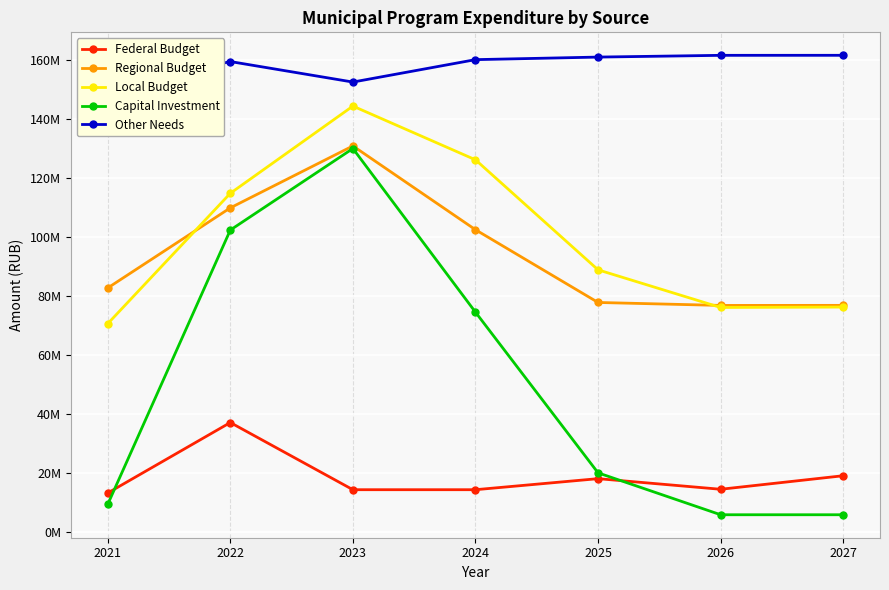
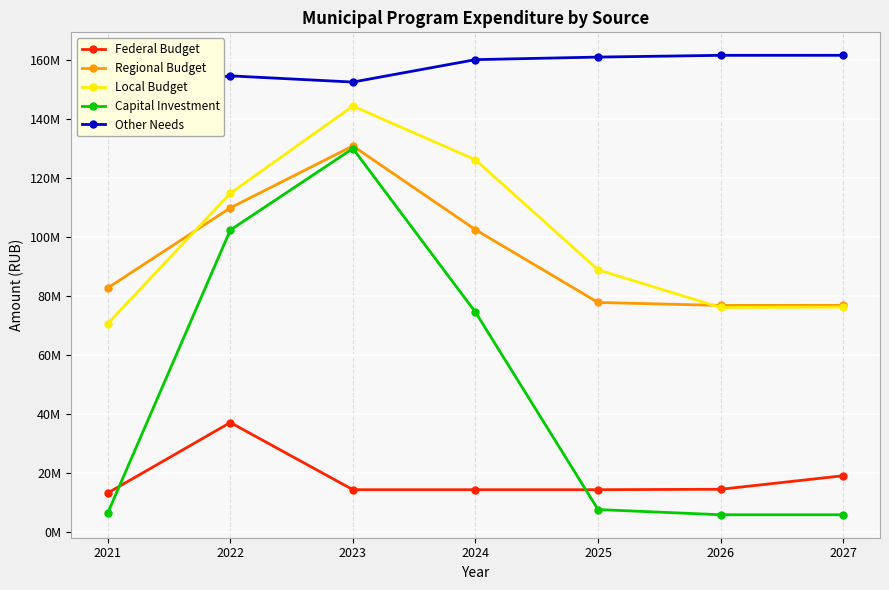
Capital Investment, 2021: 9000000 -> 6000000
Other Needs, 2022: 159000000 -> 155000000
Federal Budget, 2025: 18000000 -> 14000000
Capital Investment, 2025: 20000000 -> 8000000
